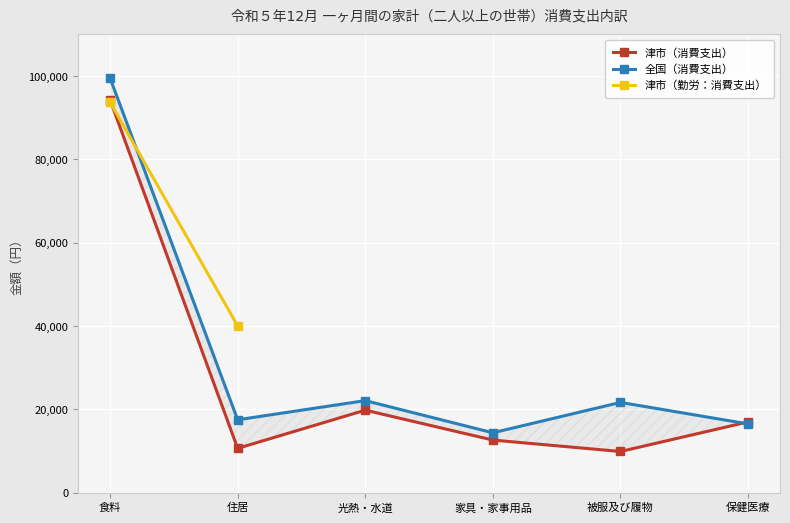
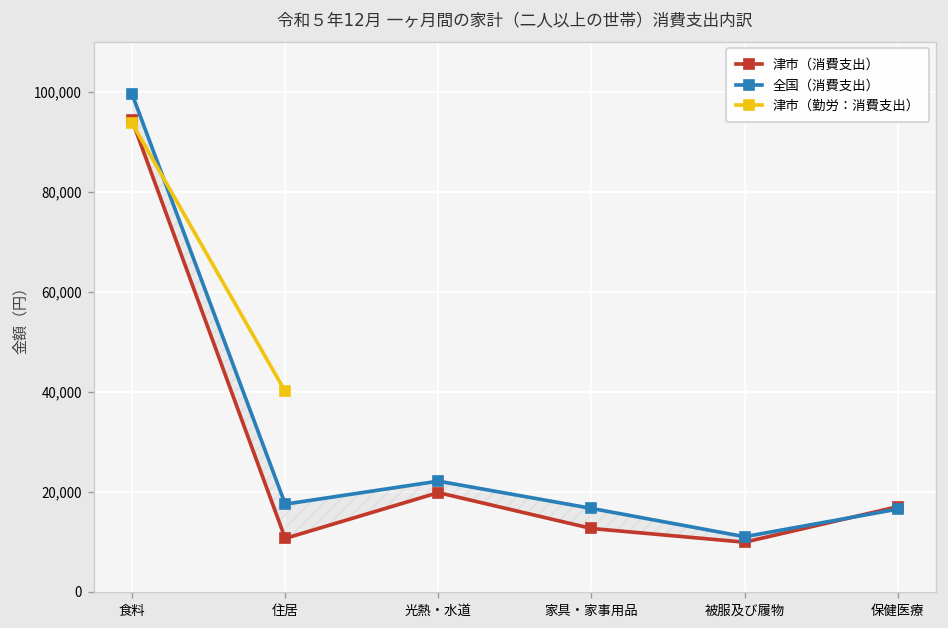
全国（消費支出）, 家具・家事用品: 14,000 -> 17,000
全国（消費支出）, 被服及び履物: 22,000 -> 11,000
